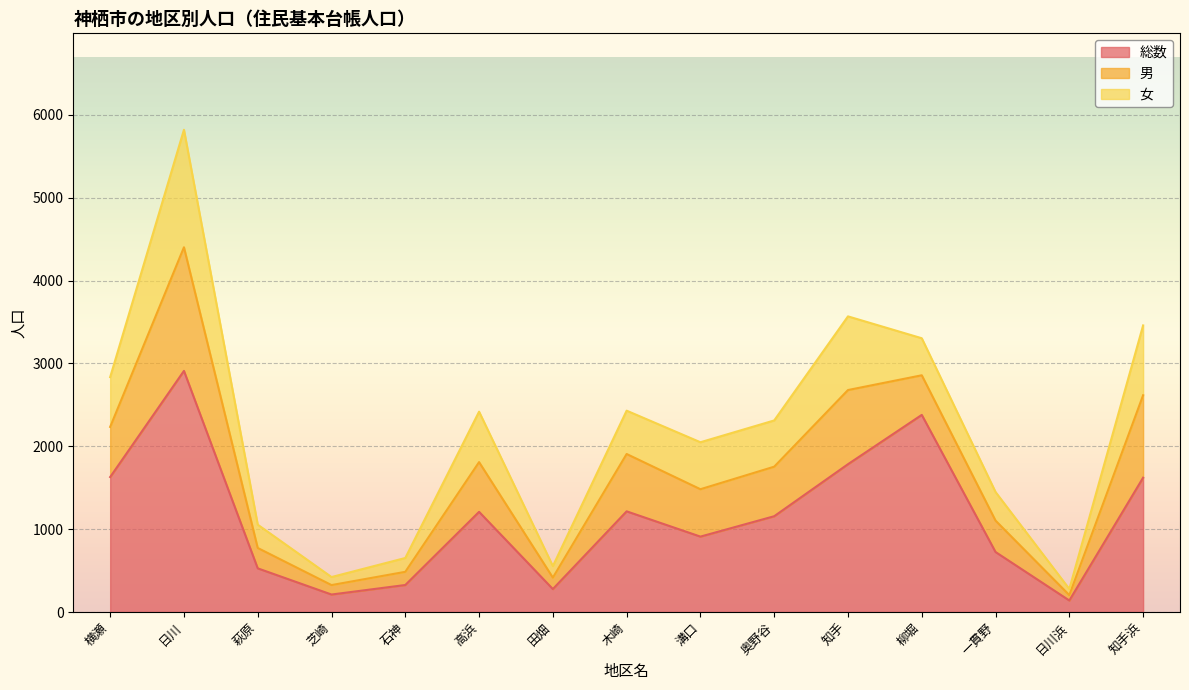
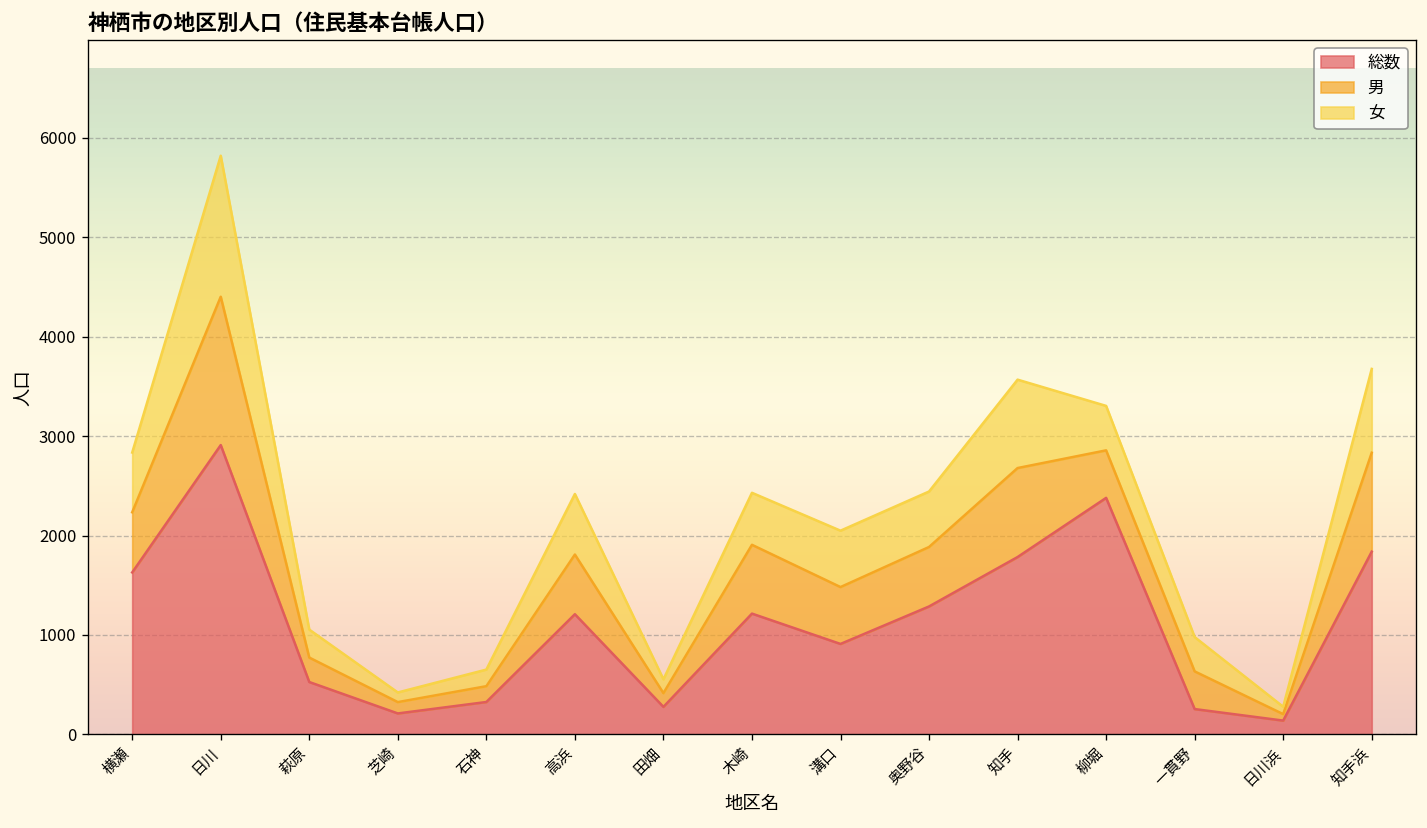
総数, 奥野谷: 1200 -> 1300
総数, 一貫野: 700 -> 300
総数, 知手浜: 1600 -> 1800
